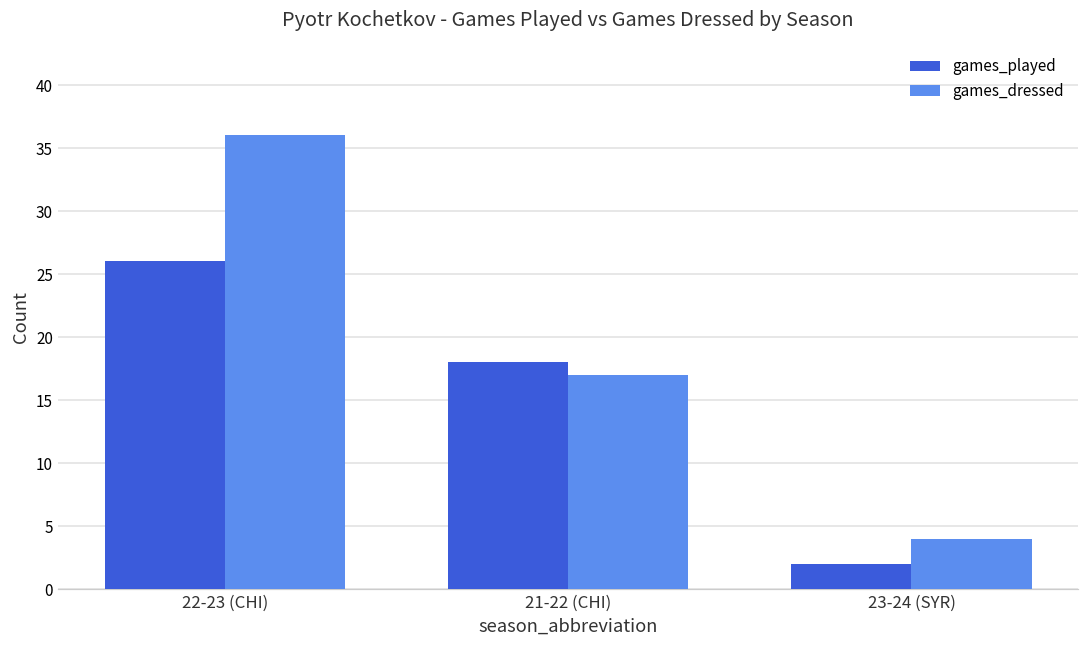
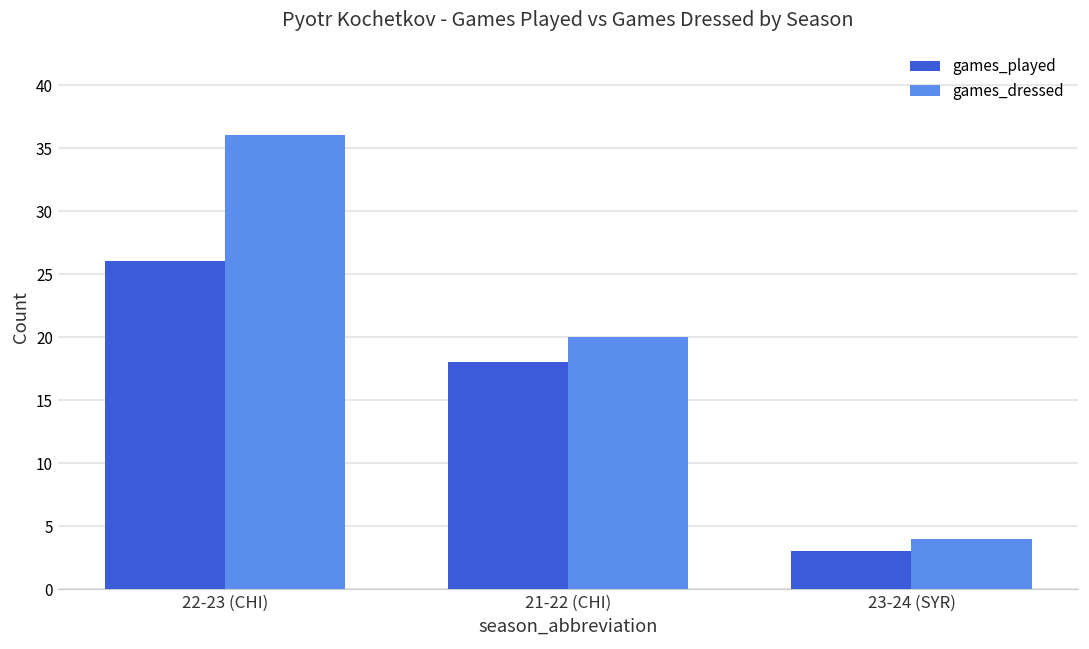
games_dressed, 21-22 (CHI): 17 -> 20
games_played, 23-24 (SYR): 2 -> 3
